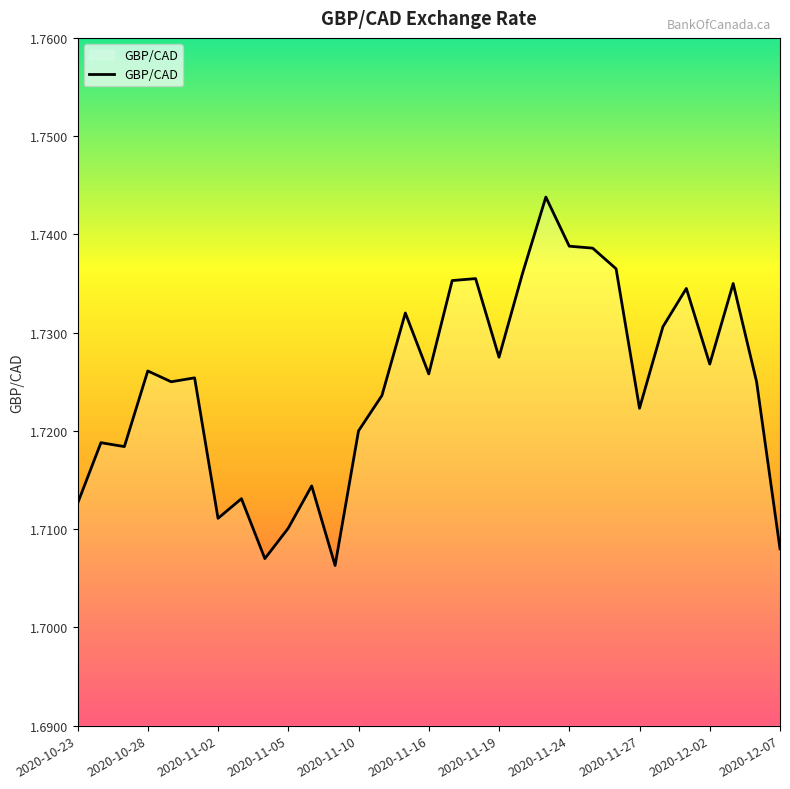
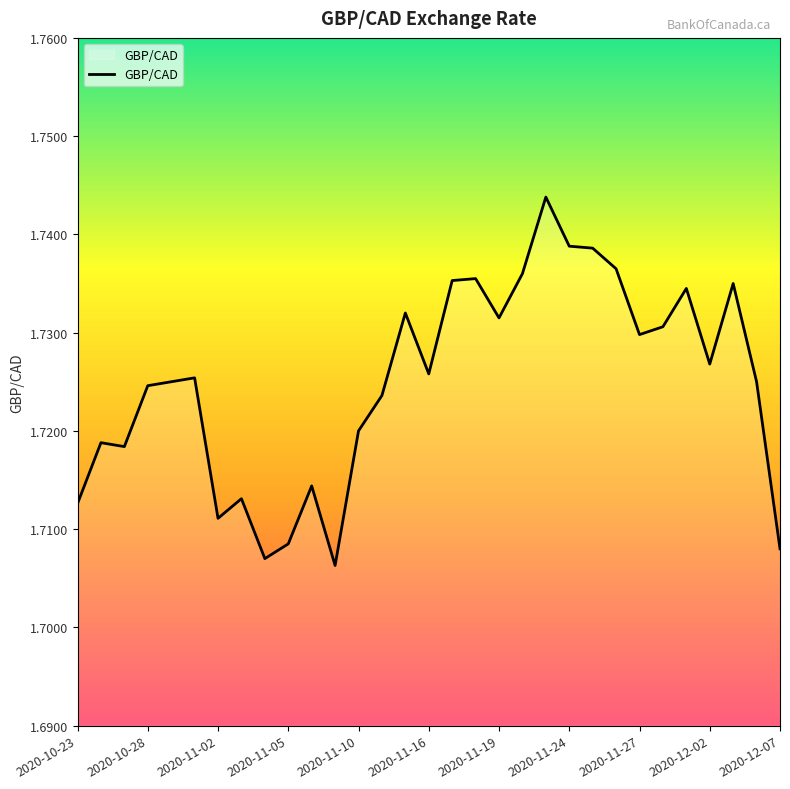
2020-10-28: 1.726 -> 1.725
2020-11-05: 1.710 -> 1.709
2020-11-19: 1.728 -> 1.732
2020-11-27: 1.722 -> 1.730
